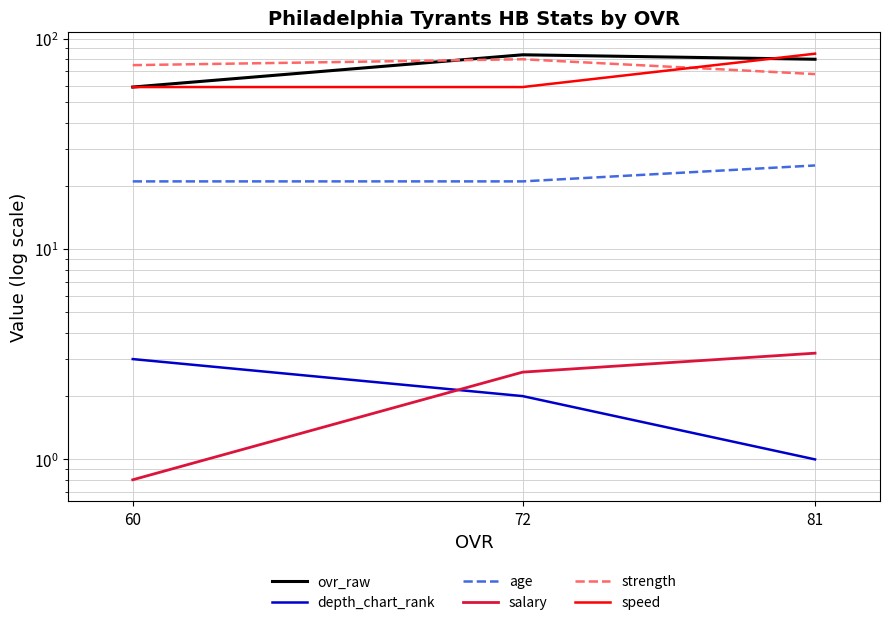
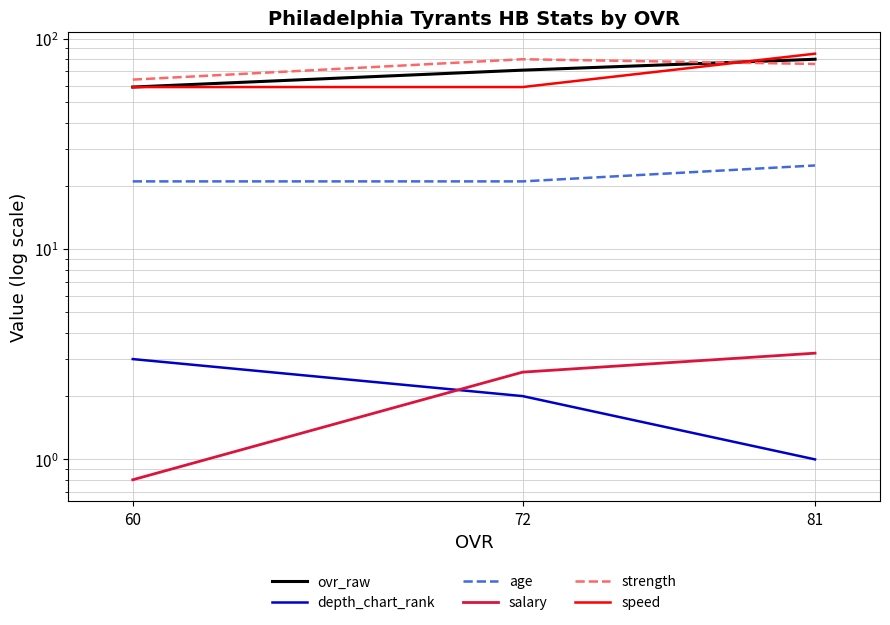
strength, 60: 75 -> 64
ovr_raw, 72: 84 -> 71
strength, 81: 68 -> 76
